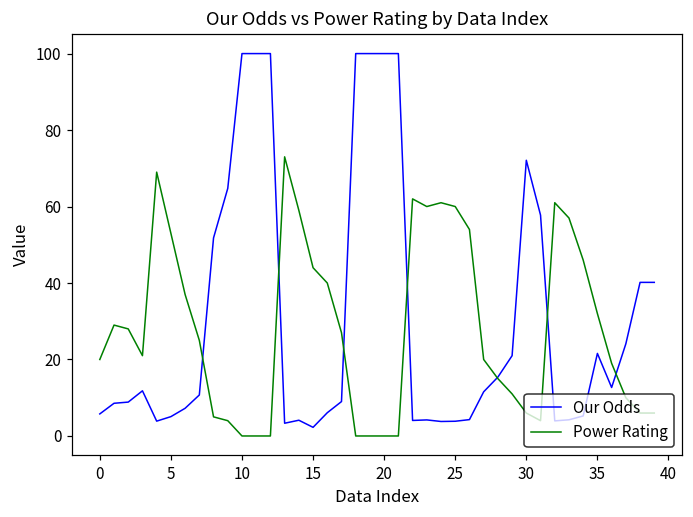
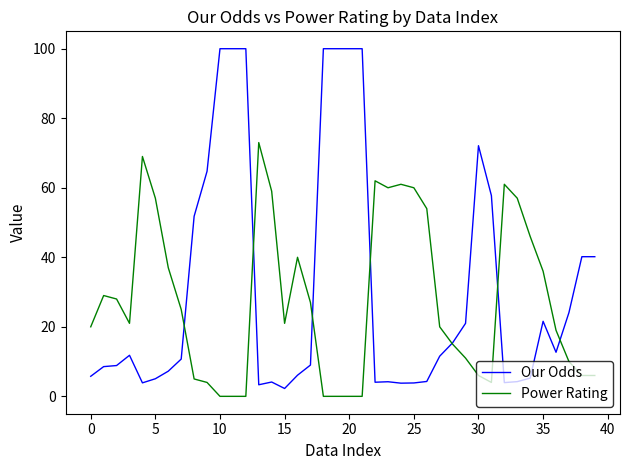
Power Rating, 5: 53 -> 57
Power Rating, 15: 44 -> 21
Power Rating, 35: 32 -> 36
